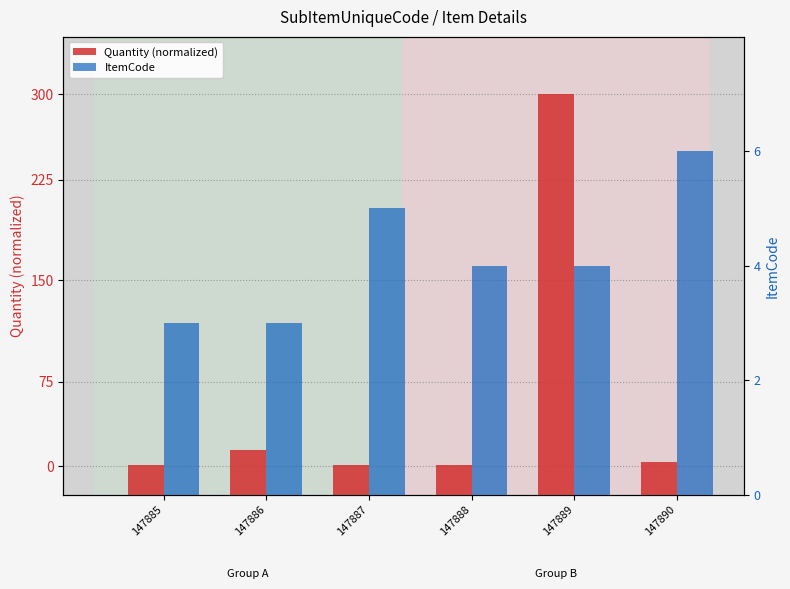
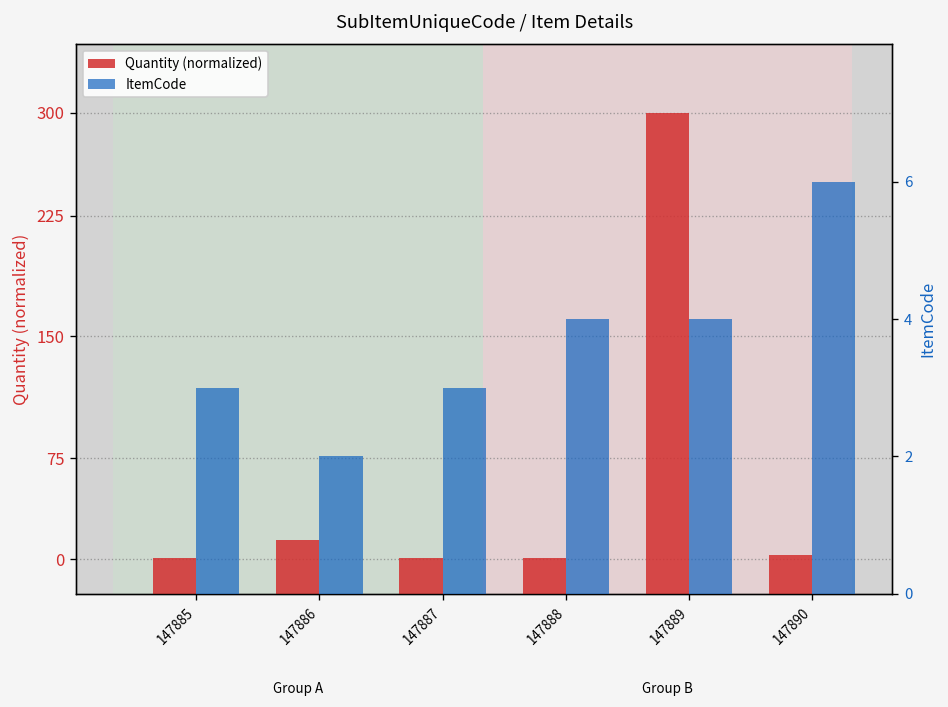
ItemCode, 147886: 3 -> 2
ItemCode, 147887: 5 -> 3
